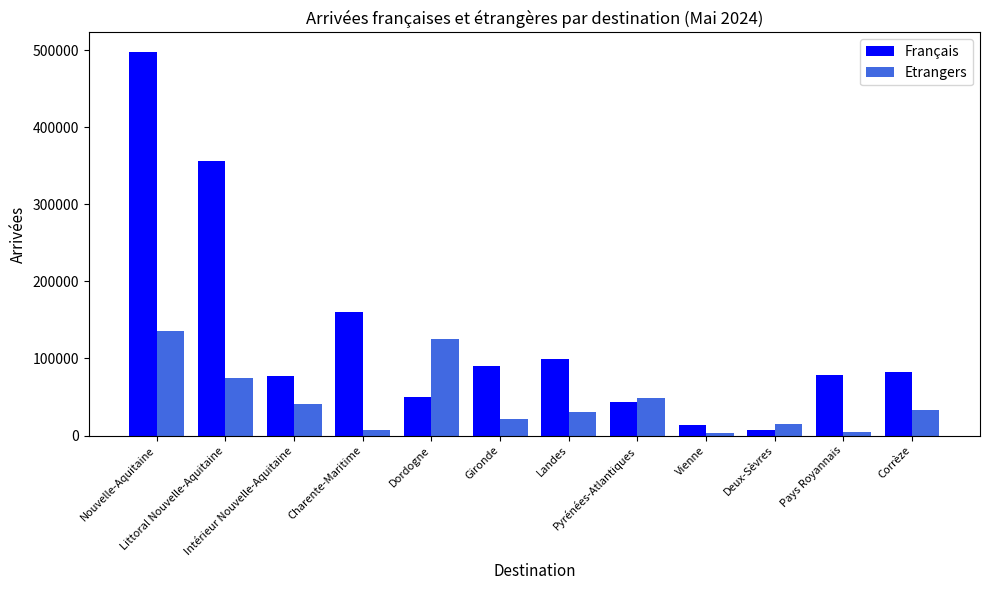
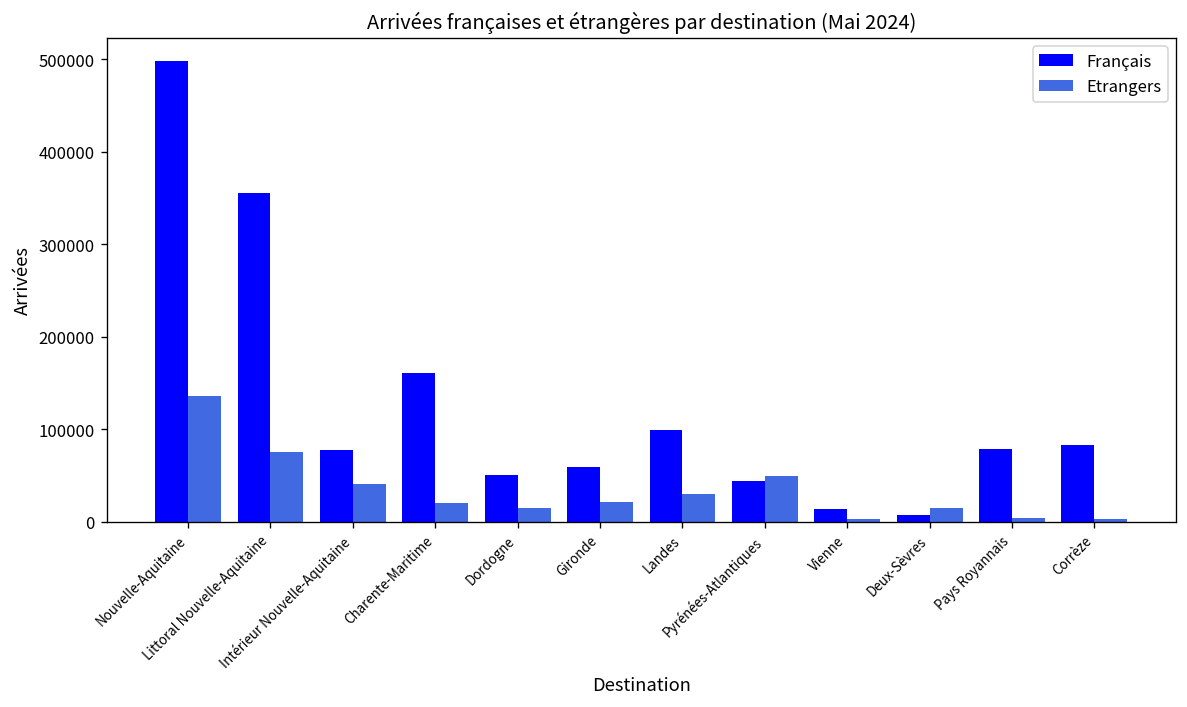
Etrangers, Charente-Maritime: 10000 -> 20000
Etrangers, Dordogne: 130000 -> 10000
Français, Gironde: 90000 -> 60000
Etrangers, Corrèze: 30000 -> 0
